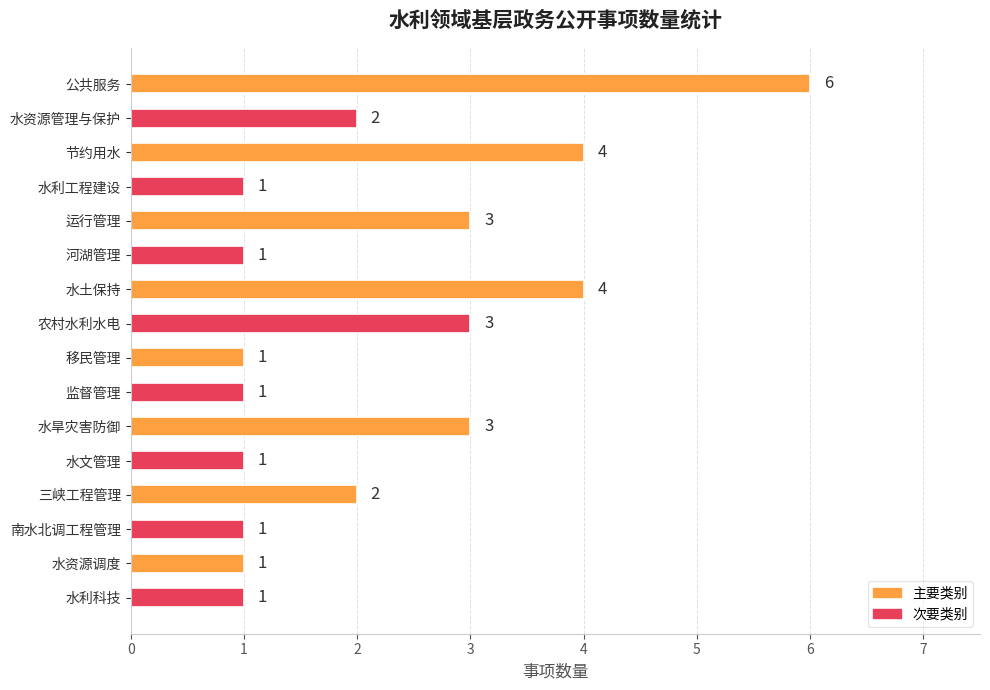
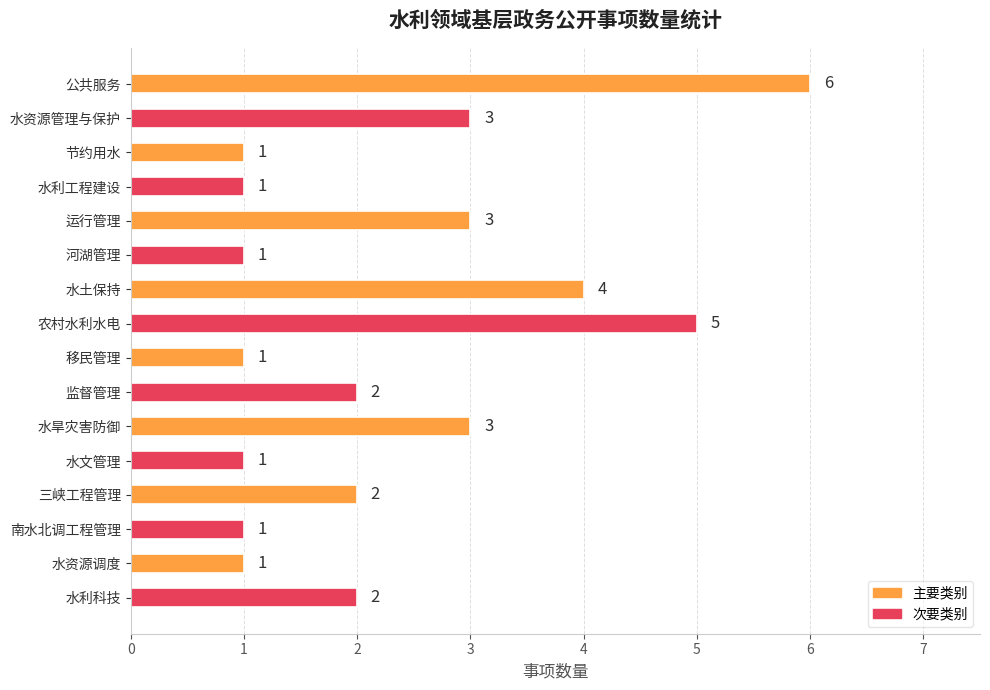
水资源管理与保护: 2 -> 3
节约用水: 4 -> 1
农村水利水电: 3 -> 5
监督管理: 1 -> 2
水利科技: 1 -> 2
